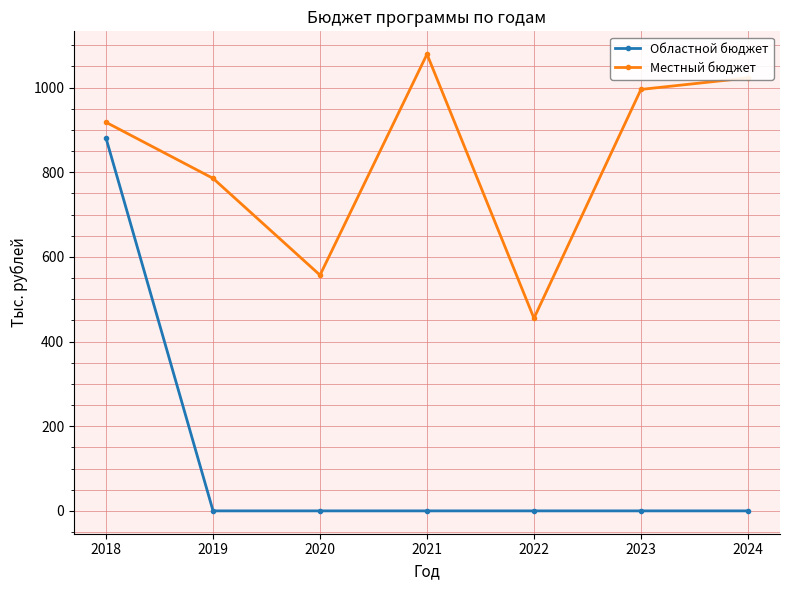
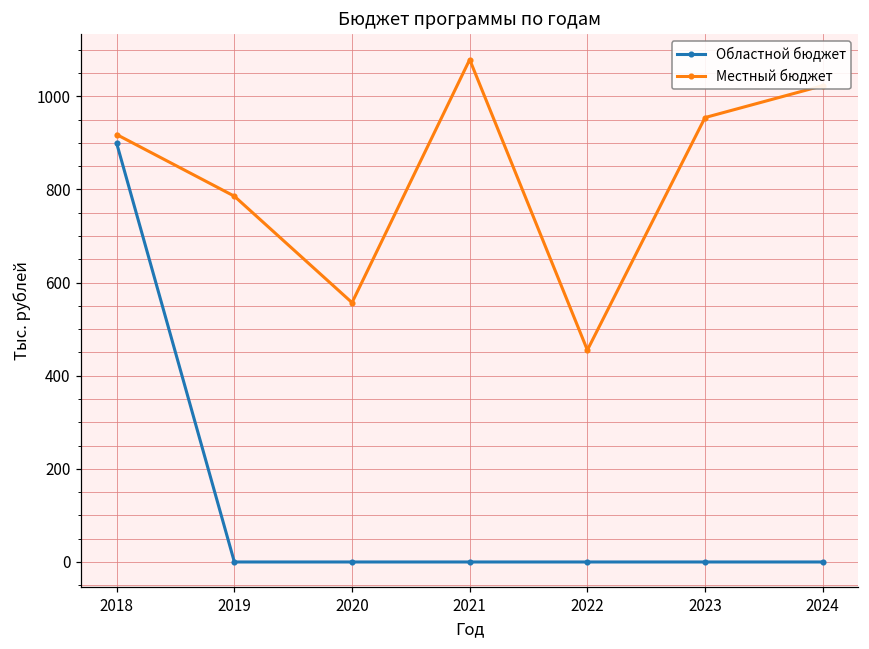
Областной бюджет, 2018: 880 -> 900
Местный бюджет, 2023: 1000 -> 950
